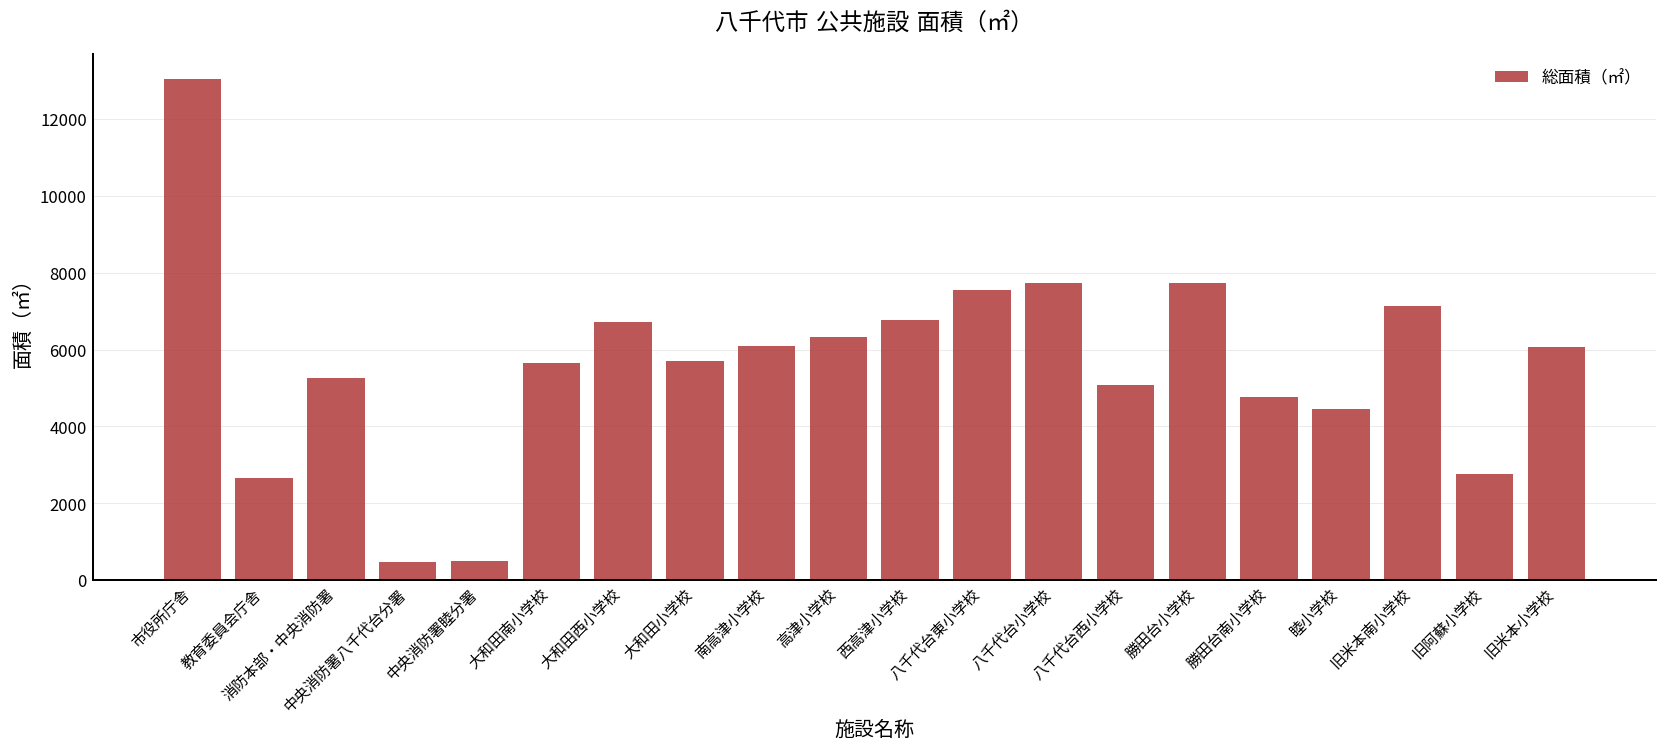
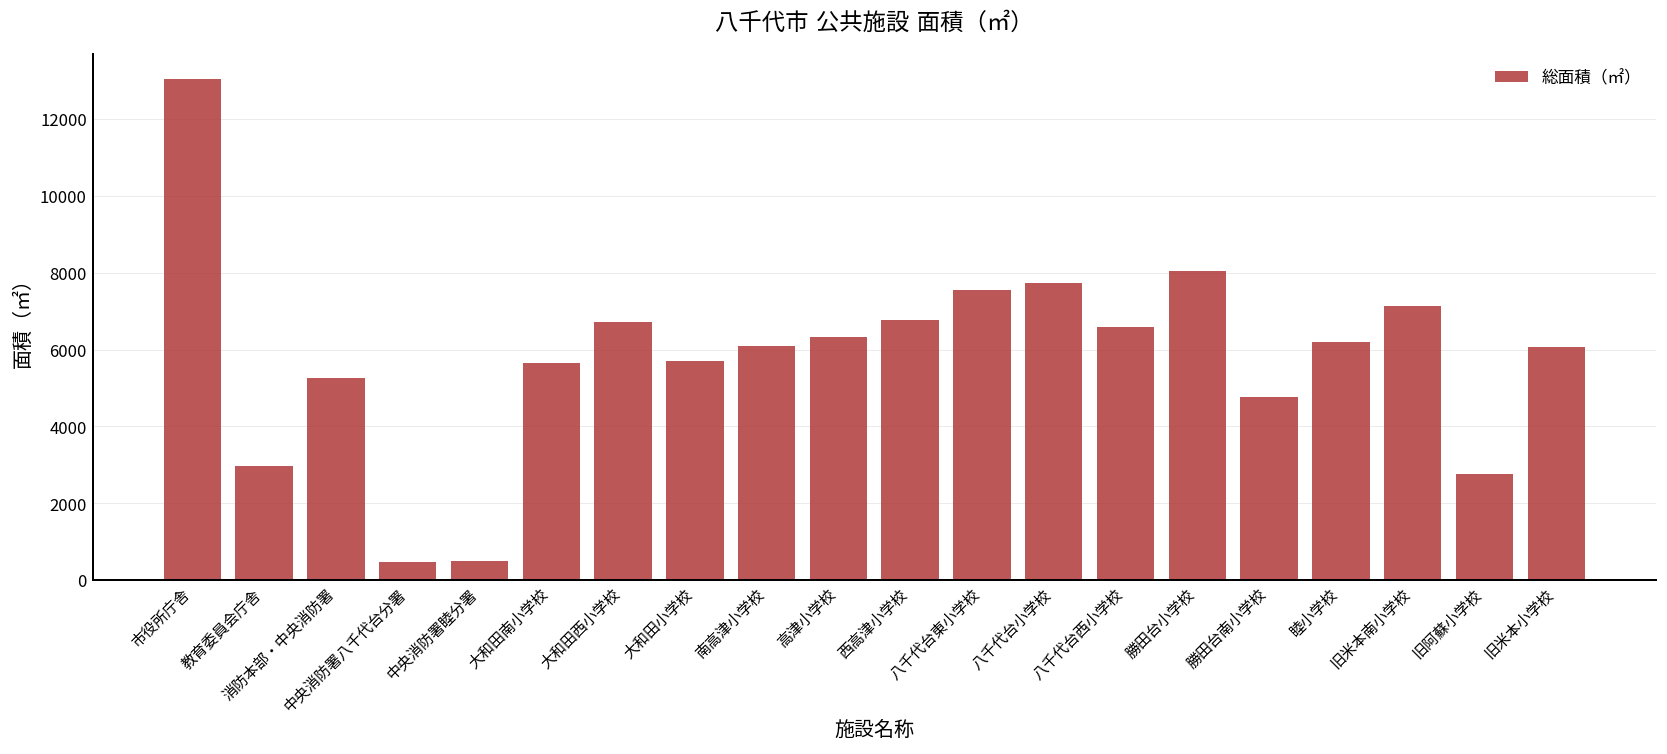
教育委員会庁舎: 2700 -> 3000
八千代台西小学校: 5100 -> 6600
勝田台小学校: 7700 -> 8000
睦小学校: 4400 -> 6200
